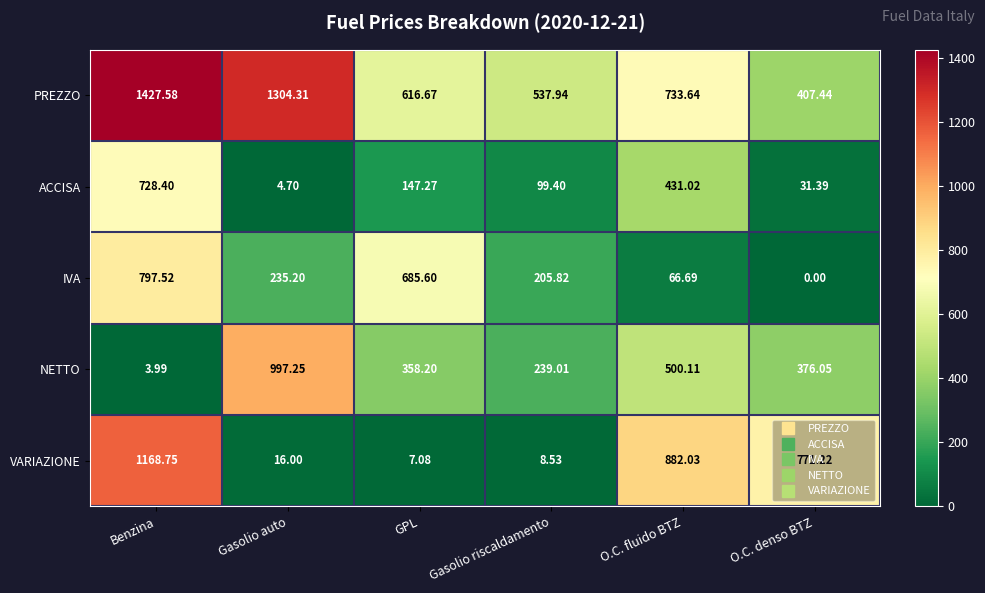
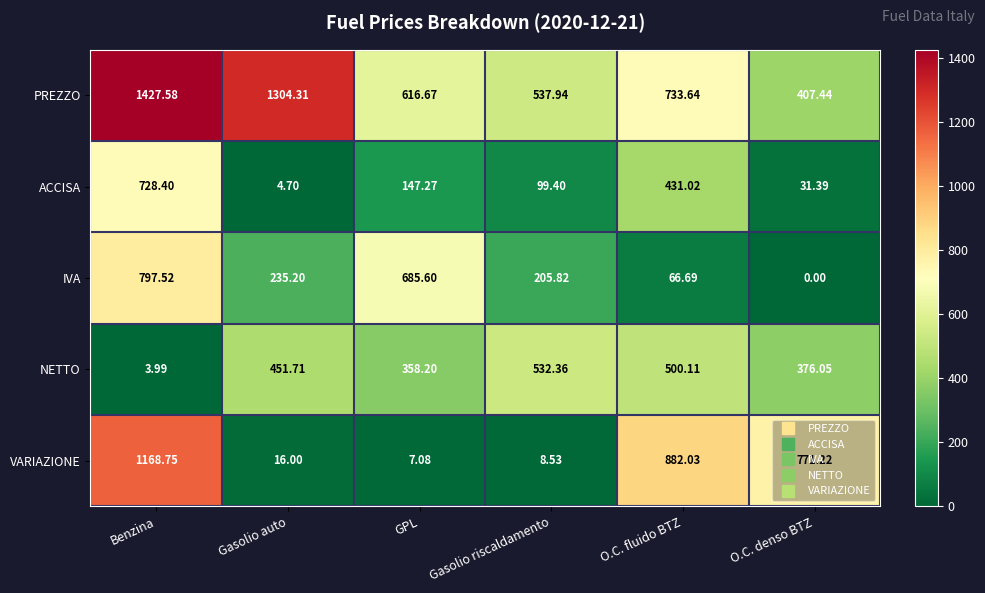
NETTO, Gasolio auto: 997.25 -> 451.71
NETTO, Gasolio riscaldamento: 239.01 -> 532.36
